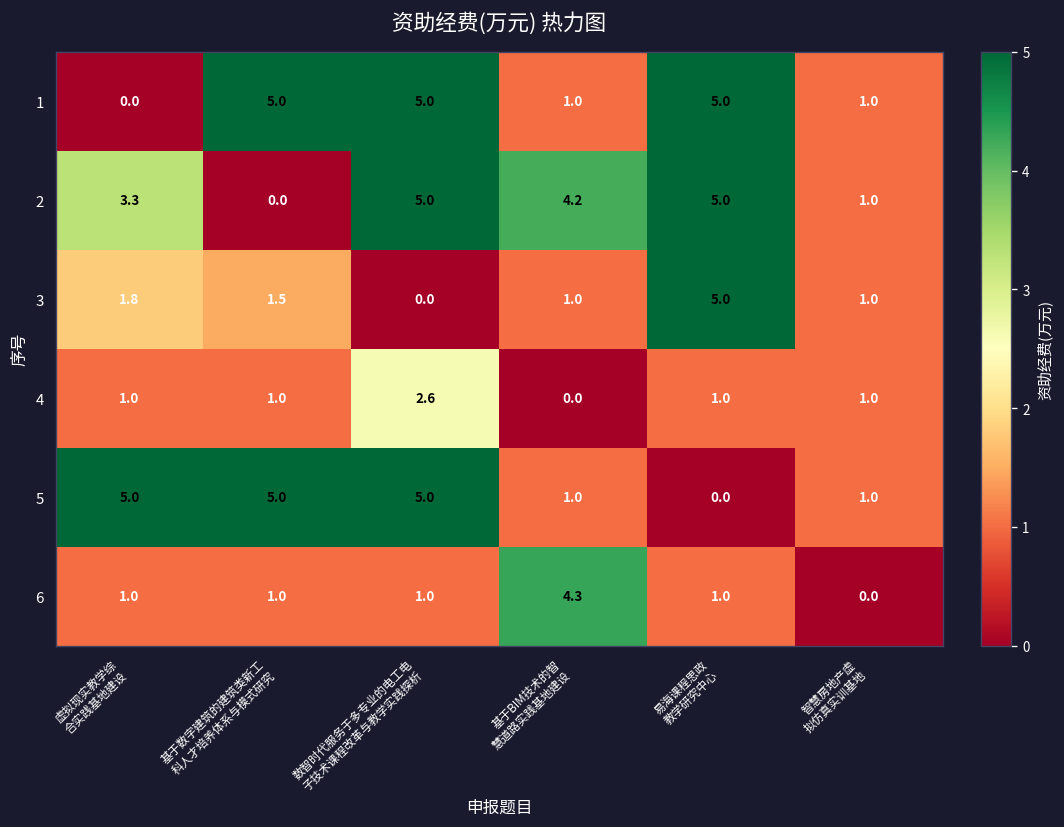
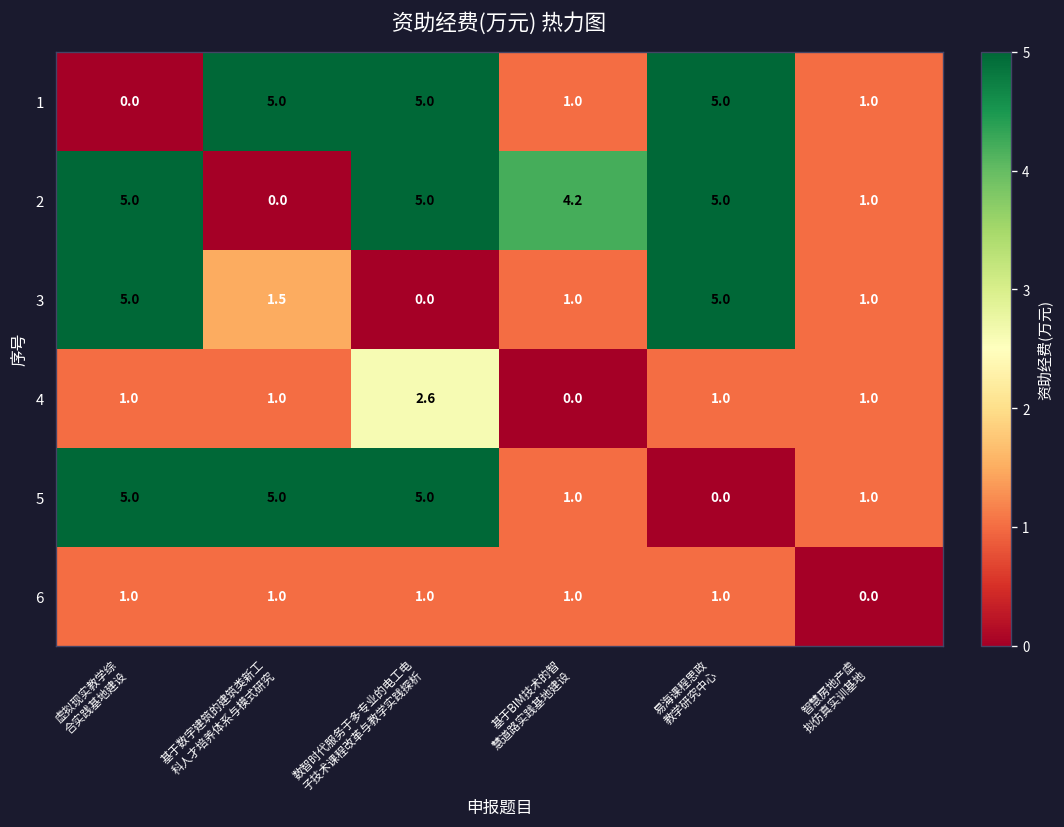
2, 虚拟现实教学综 合实践基地建设: 3.3 -> 5.0
3, 虚拟现实教学综 合实践基地建设: 1.8 -> 5.0
6, 基于BIM技术的智 慧道路实践基地建设: 4.3 -> 1.0
